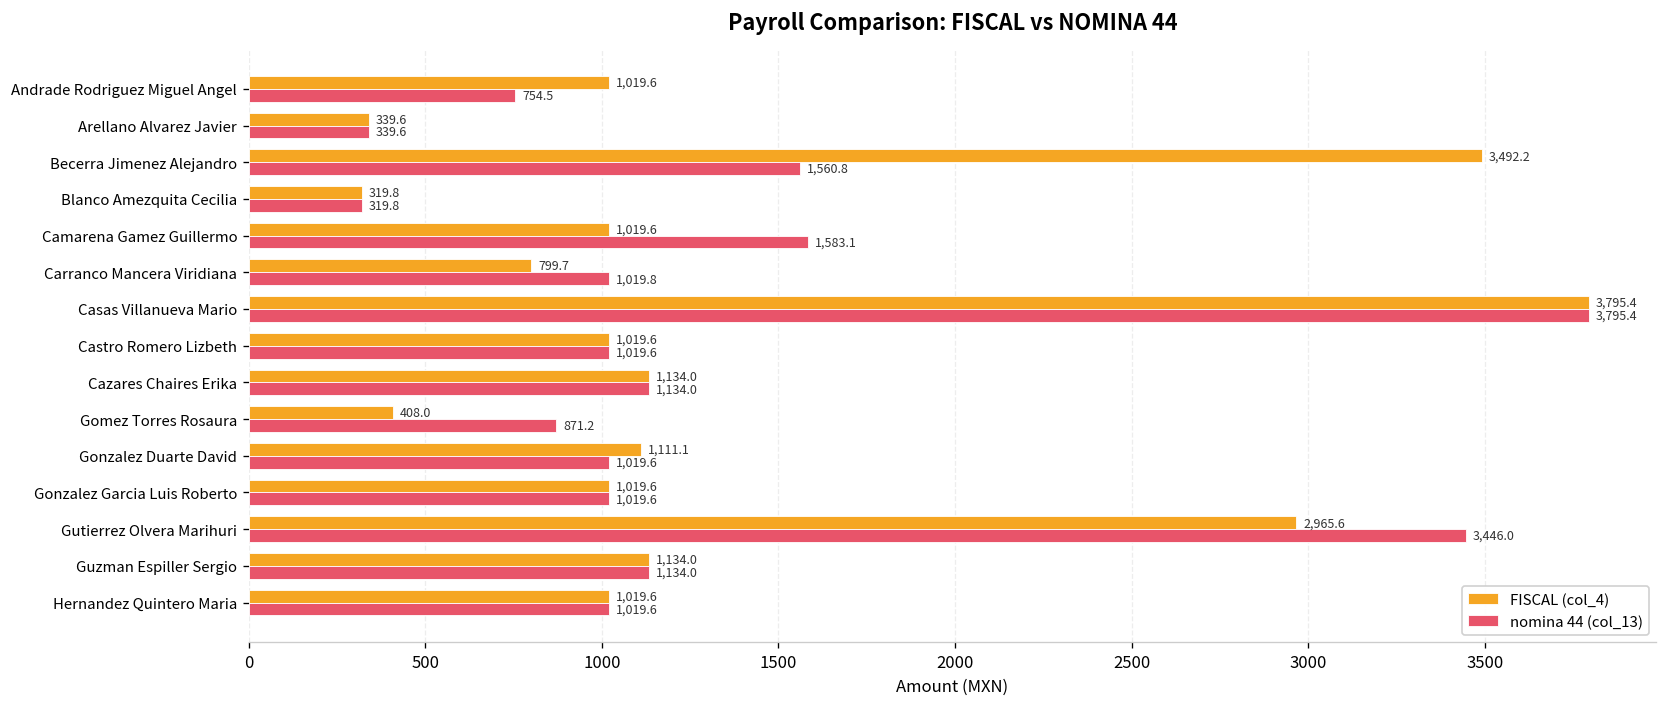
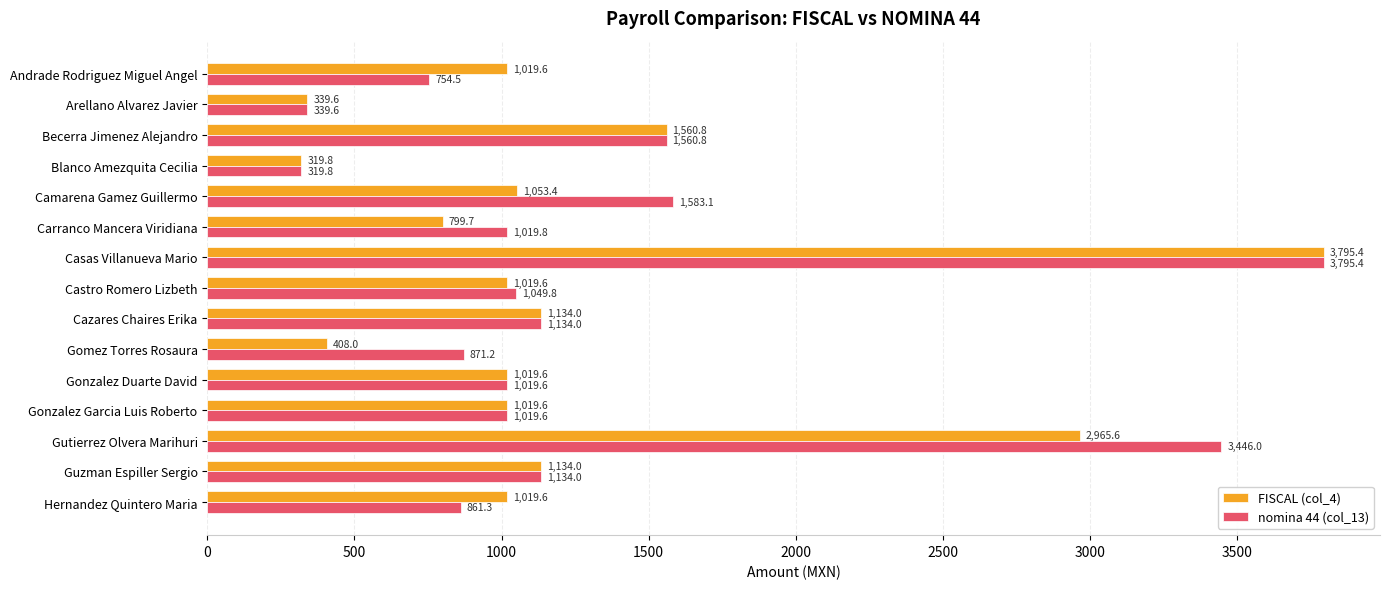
FISCAL (col_4), Becerra Jimenez Alejandro: 3,492.2 -> 1,560.8
FISCAL (col_4), Camarena Gamez Guillermo: 1,019.6 -> 1,053.4
nomina 44 (col_13), Castro Romero Lizbeth: 1,019.6 -> 1,049.8
FISCAL (col_4), Gonzalez Duarte David: 1,111.1 -> 1,019.6
nomina 44 (col_13), Hernandez Quintero Maria: 1,019.6 -> 861.3
